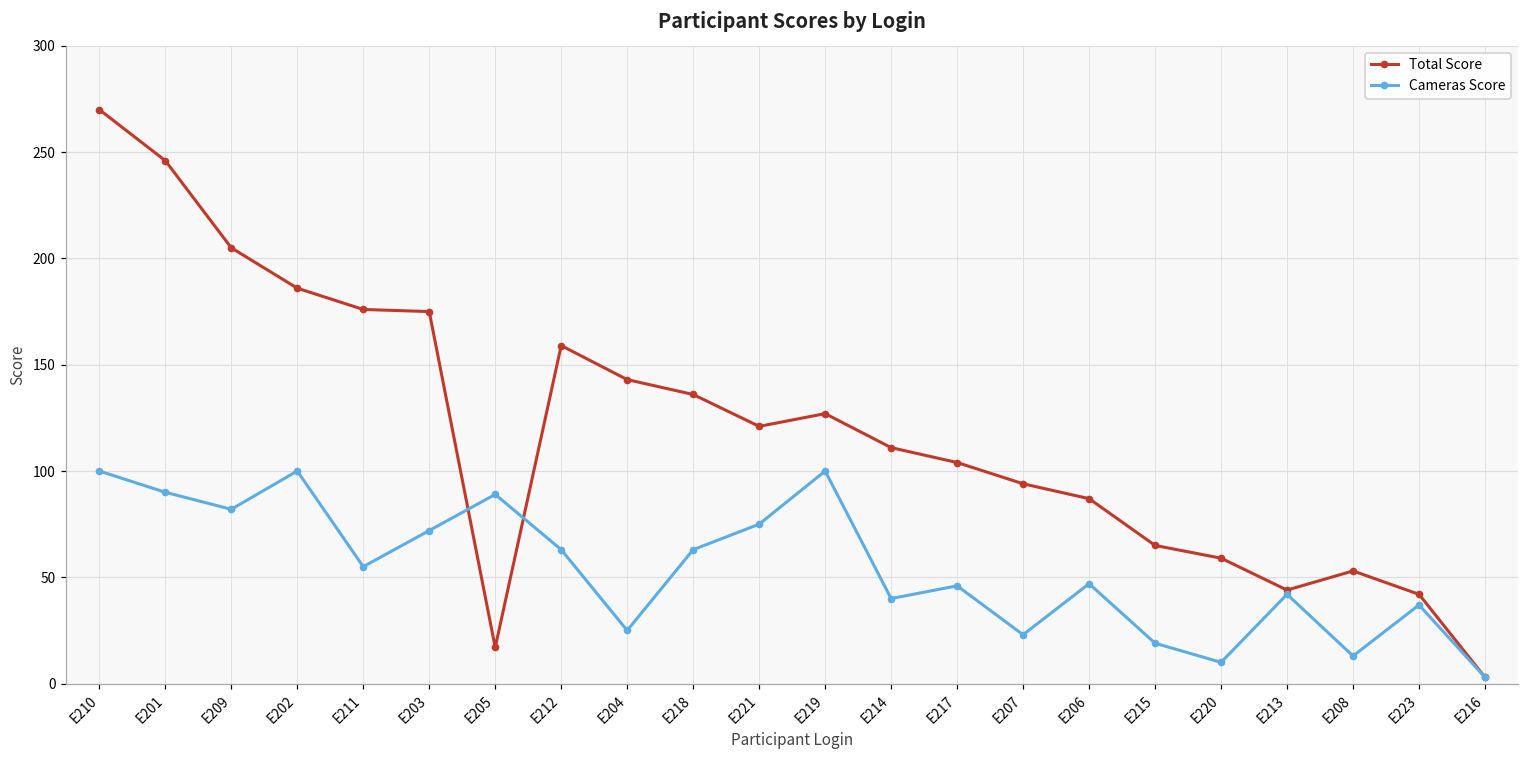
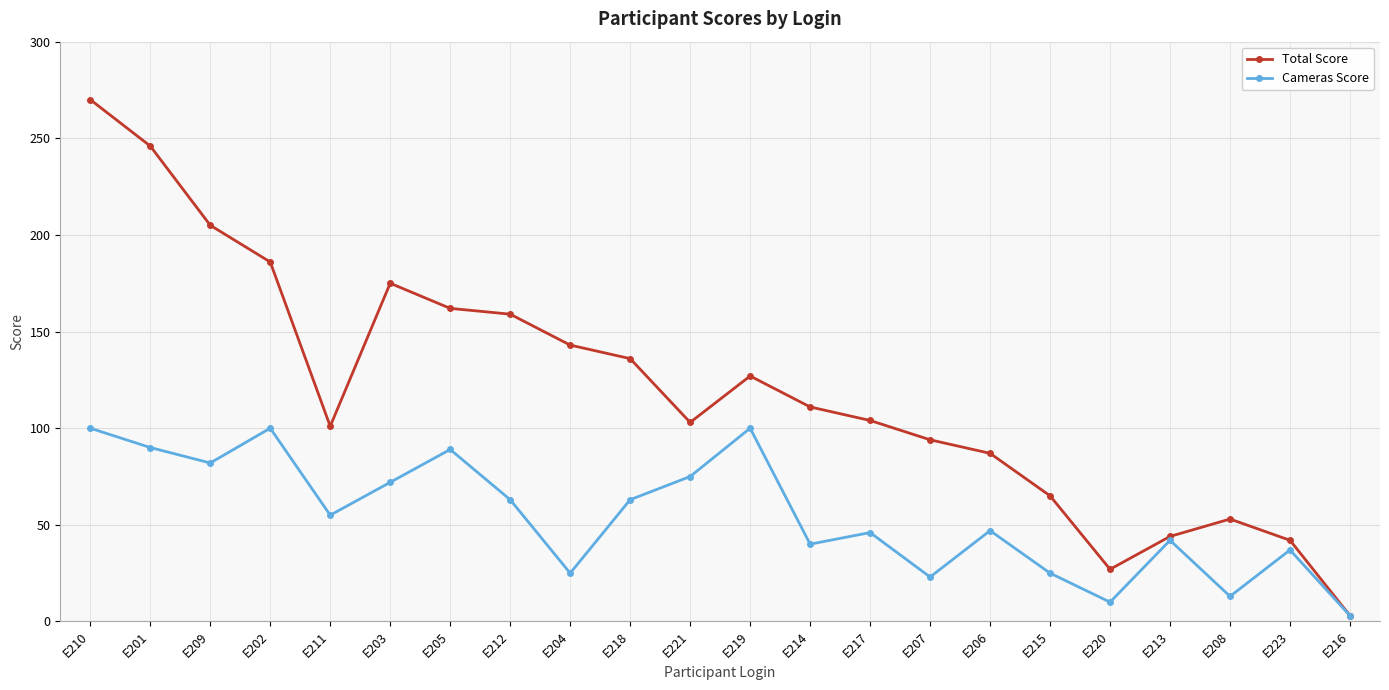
Total Score, E211: 176 -> 101
Total Score, E205: 17 -> 162
Total Score, E221: 121 -> 103
Cameras Score, E215: 19 -> 25
Total Score, E220: 59 -> 27
